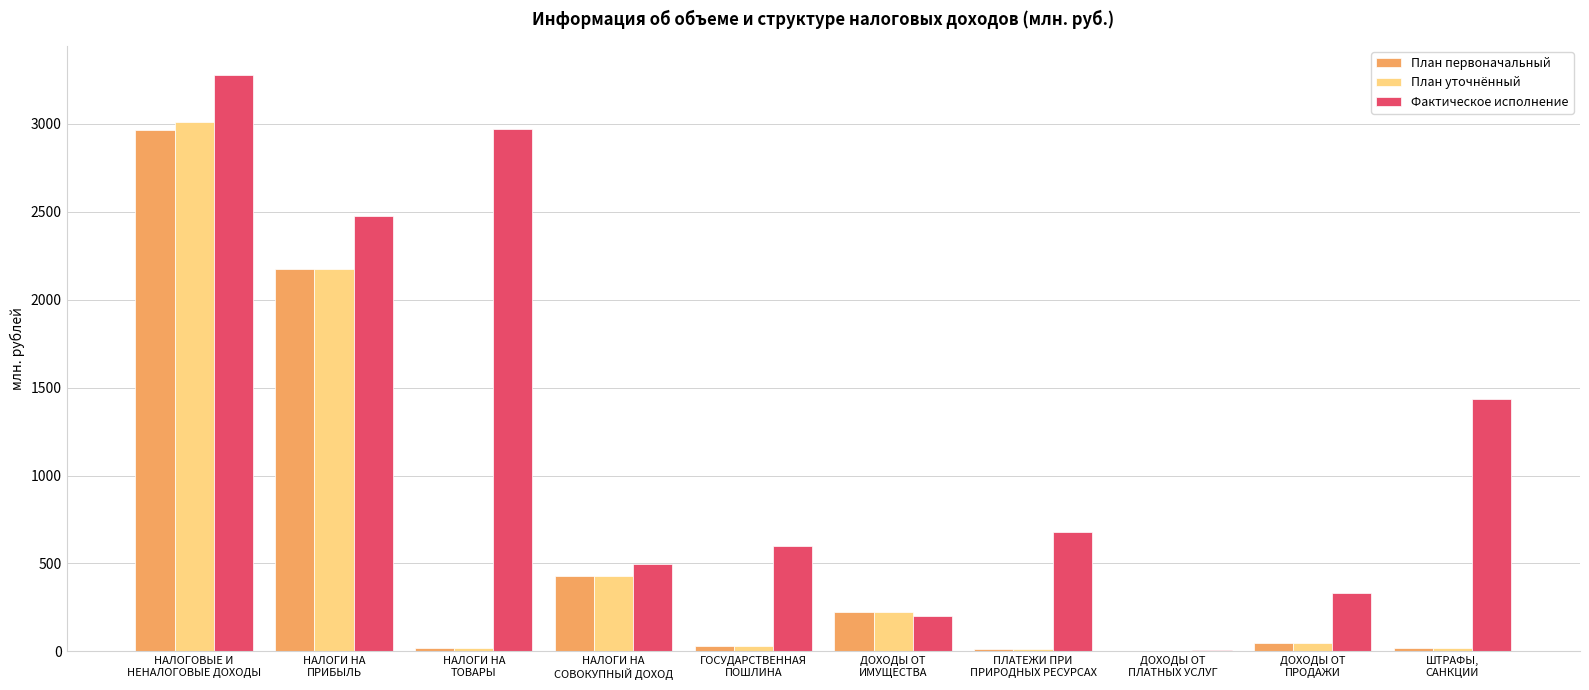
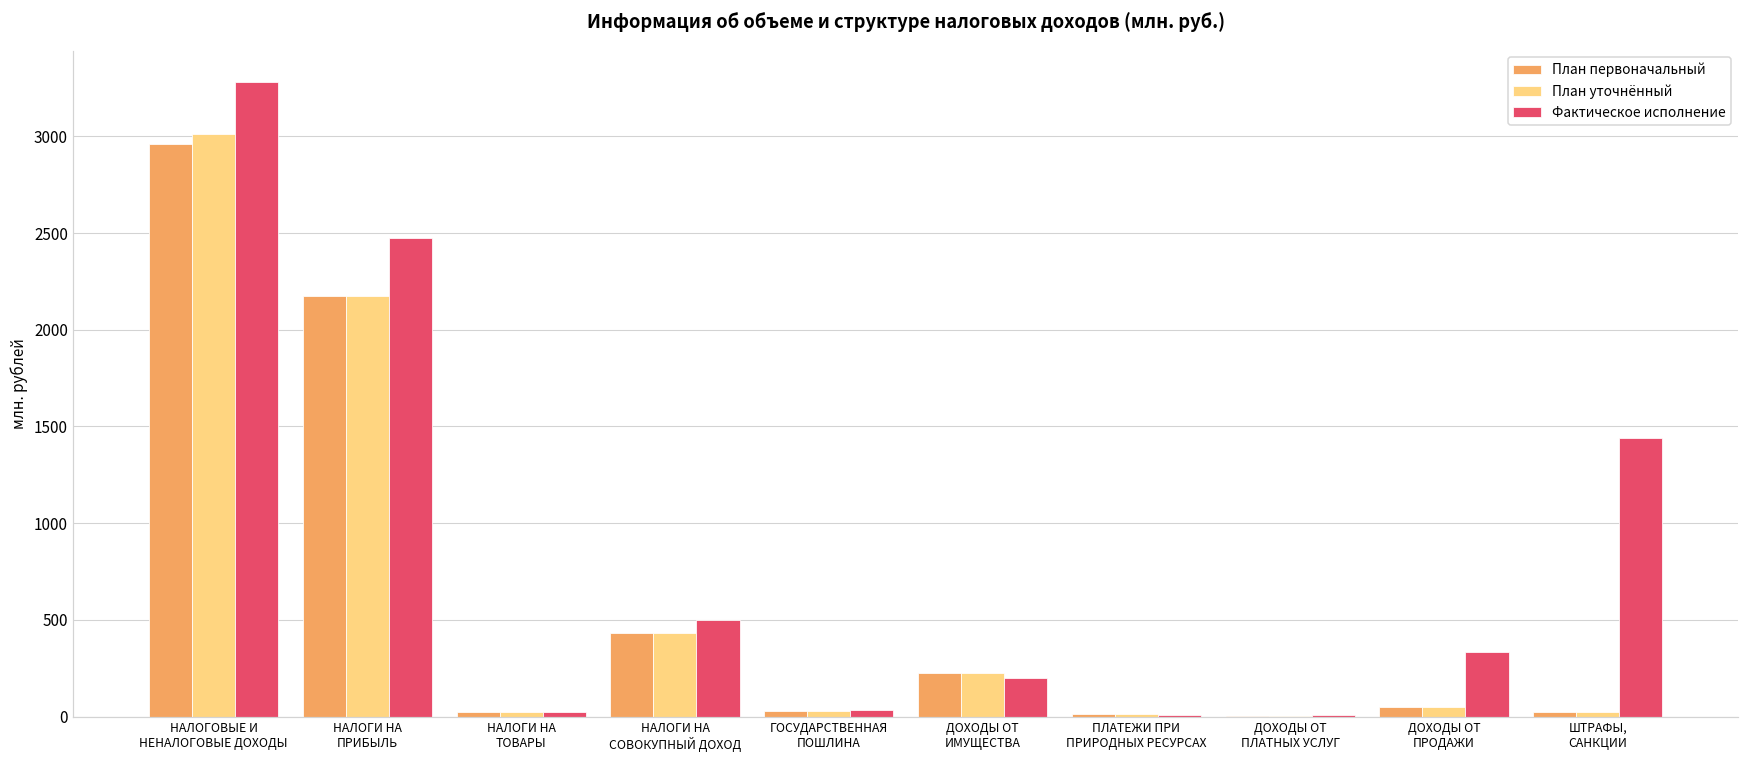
Фактическое исполнение, НАЛОГИ НА ТОВАРЫ: 2970 -> 30
Фактическое исполнение, ГОСУДАРСТВЕННАЯ ПОШЛИНА: 600 -> 40
Фактическое исполнение, ПЛАТЕЖИ ПРИ ПРИРОДНЫХ РЕСУРСАХ: 680 -> 10
